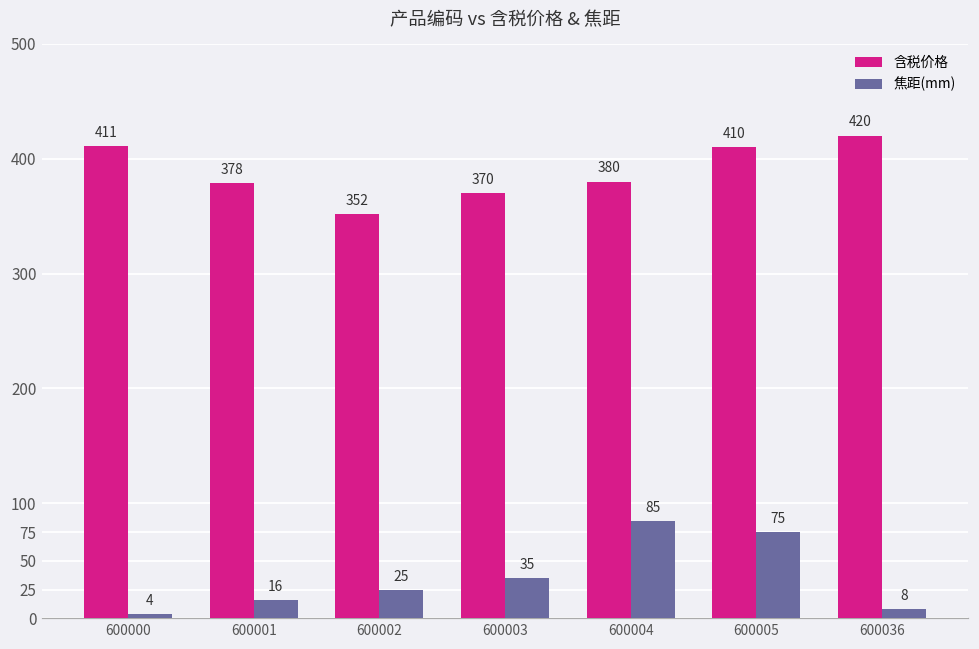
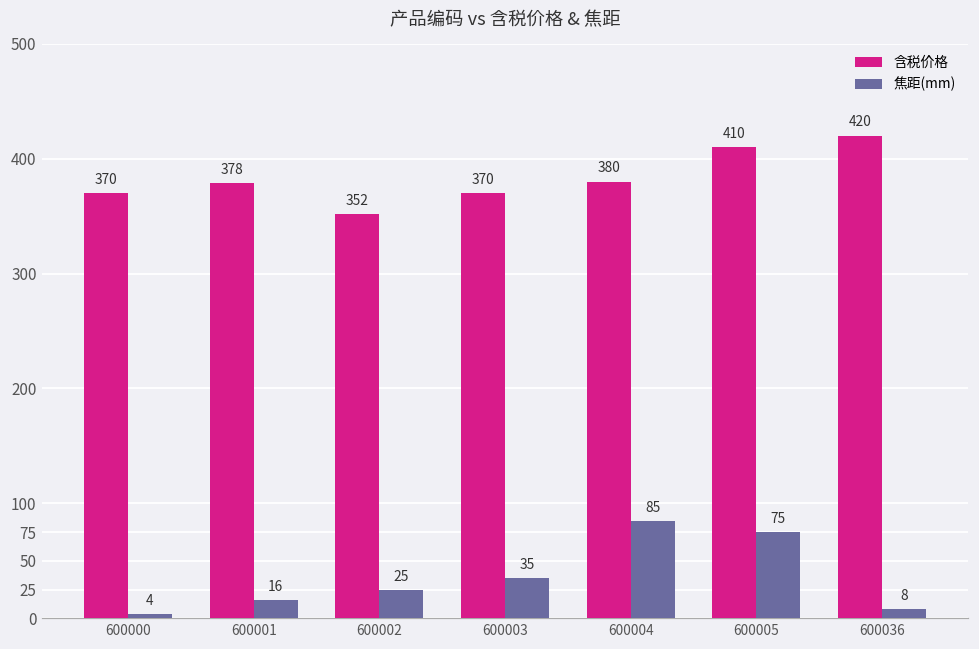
含税价格, 600000: 411 -> 370
